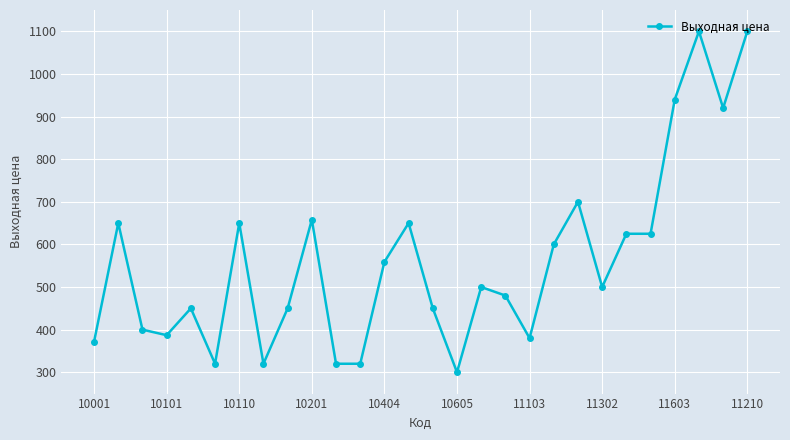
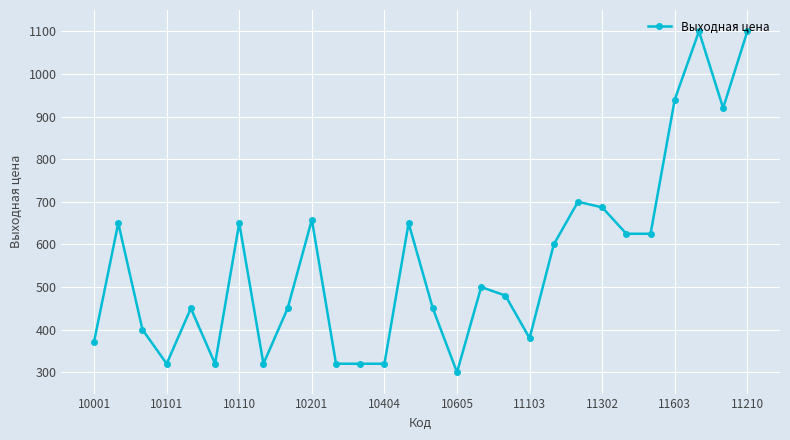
10101: 390 -> 320
10404: 560 -> 320
11302: 500 -> 690
